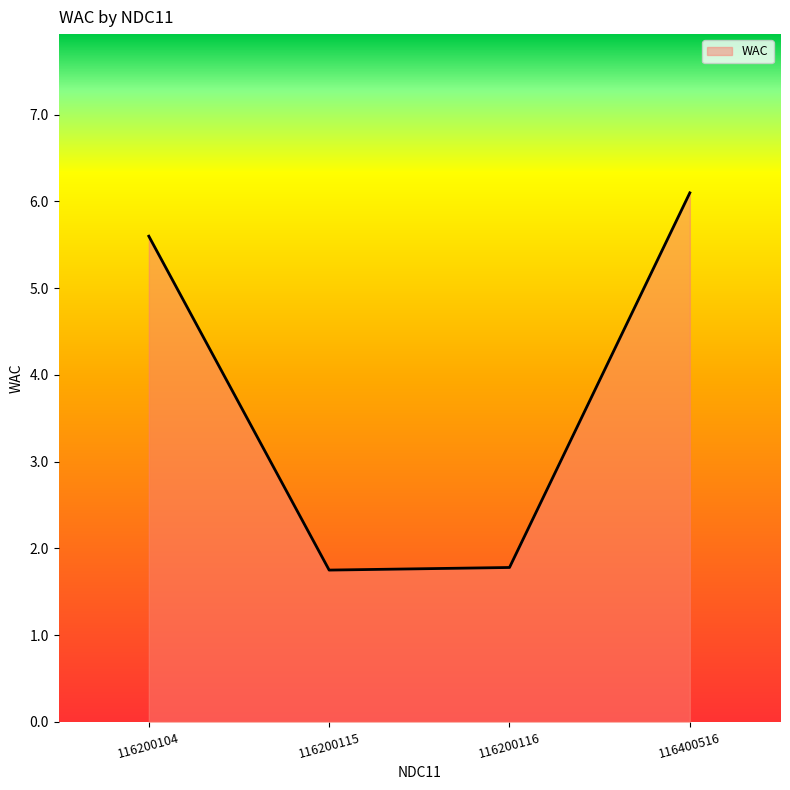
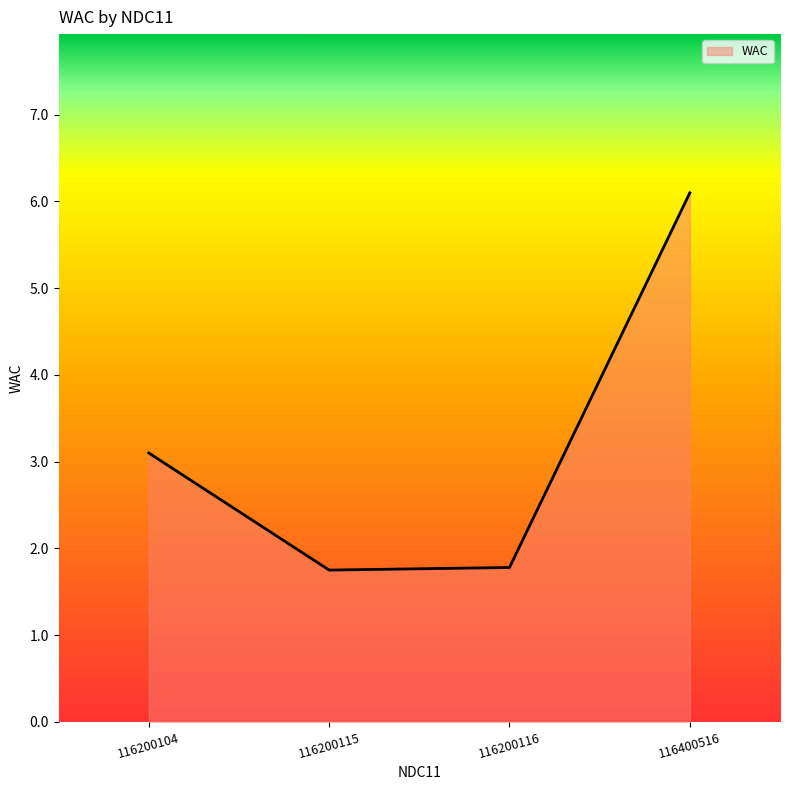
116200104: 5.6 -> 3.1
